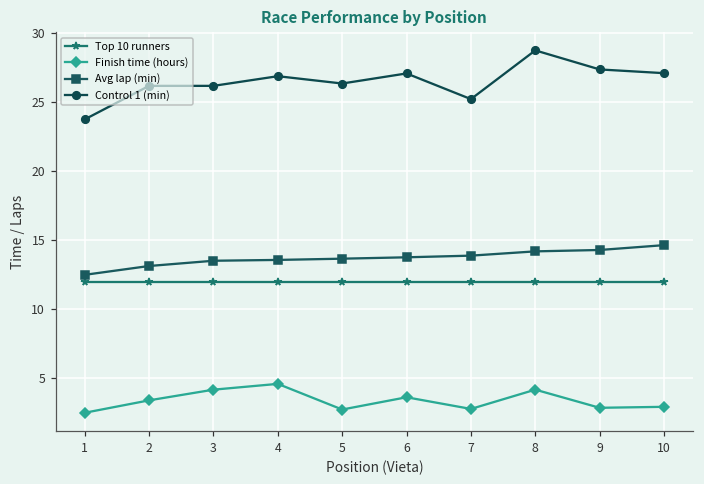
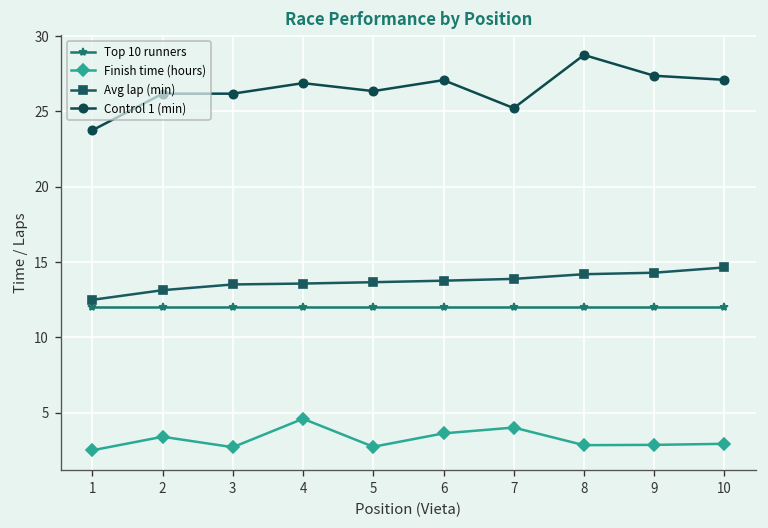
Finish time (hours), 3: 4.2 -> 2.7
Finish time (hours), 7: 2.8 -> 4.0
Finish time (hours), 8: 4.2 -> 2.8
